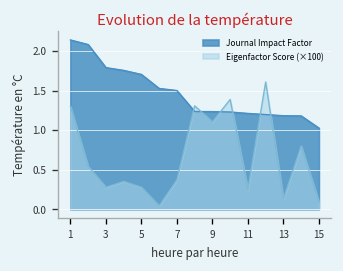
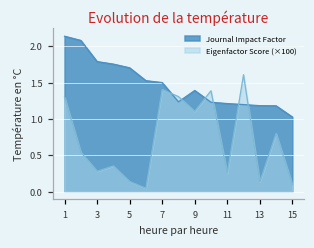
Eigenfactor Score (×100), 5: 0.3 -> 0.1
Eigenfactor Score (×100), 7: 0.4 -> 1.4
Journal Impact Factor, 9: 1.2 -> 1.4
